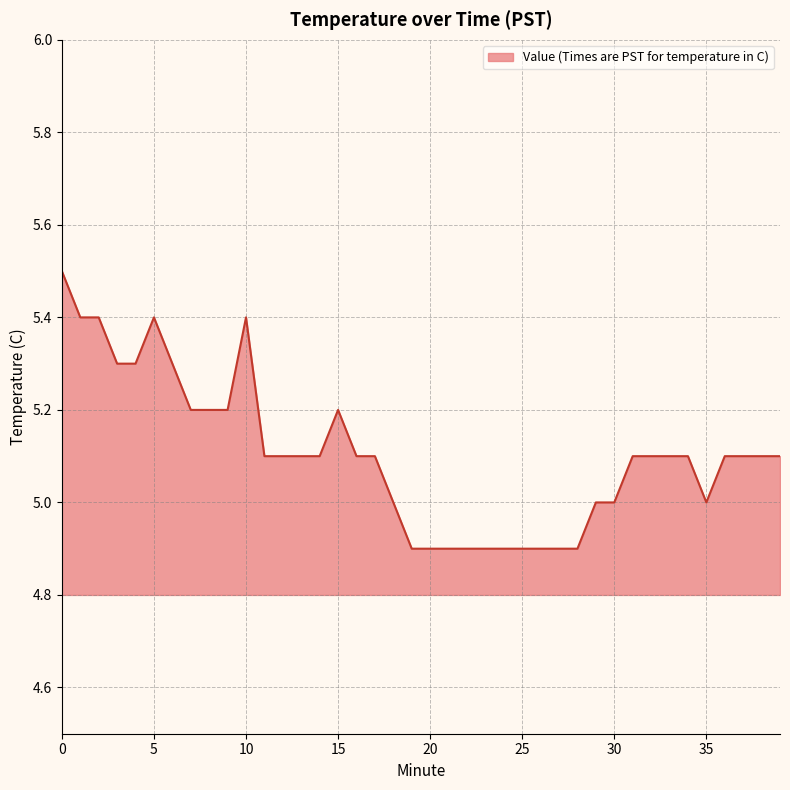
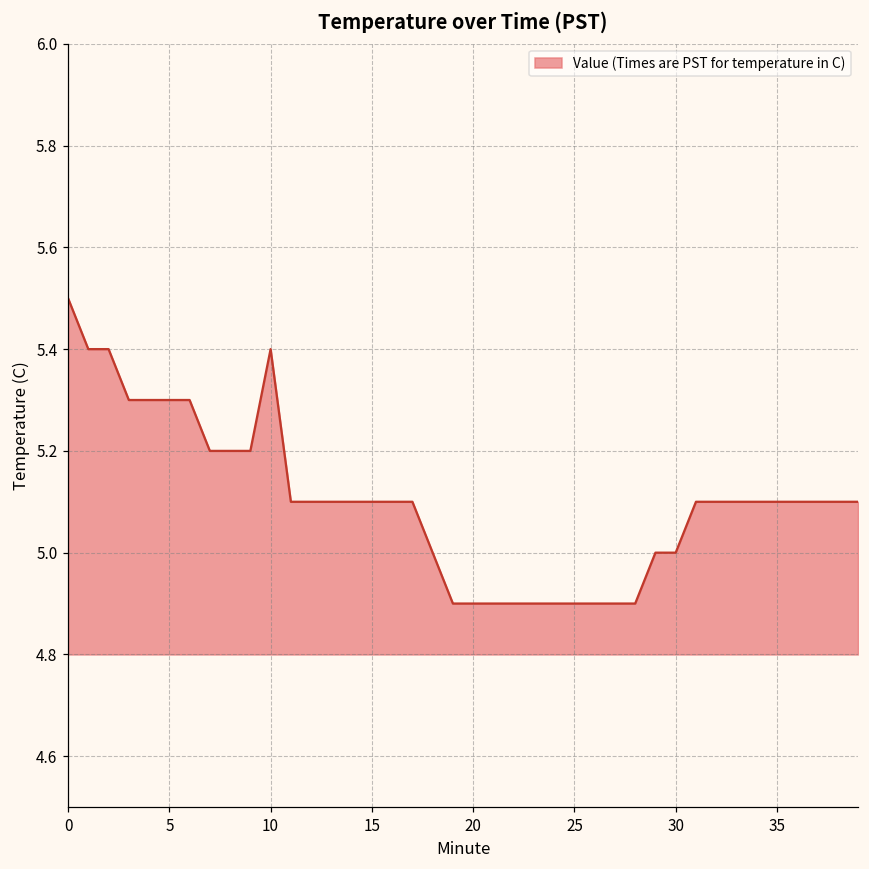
5: 5.4 -> 5.3
15: 5.2 -> 5.1
35: 5.0 -> 5.1
